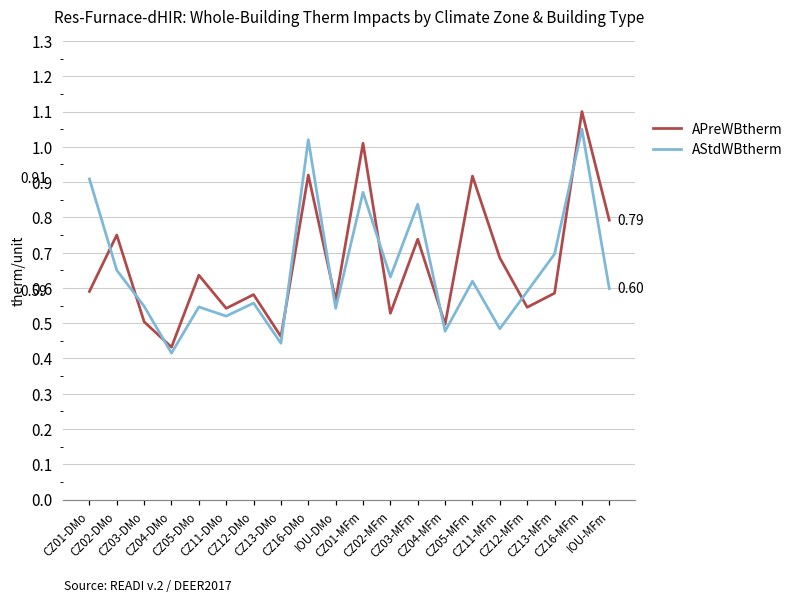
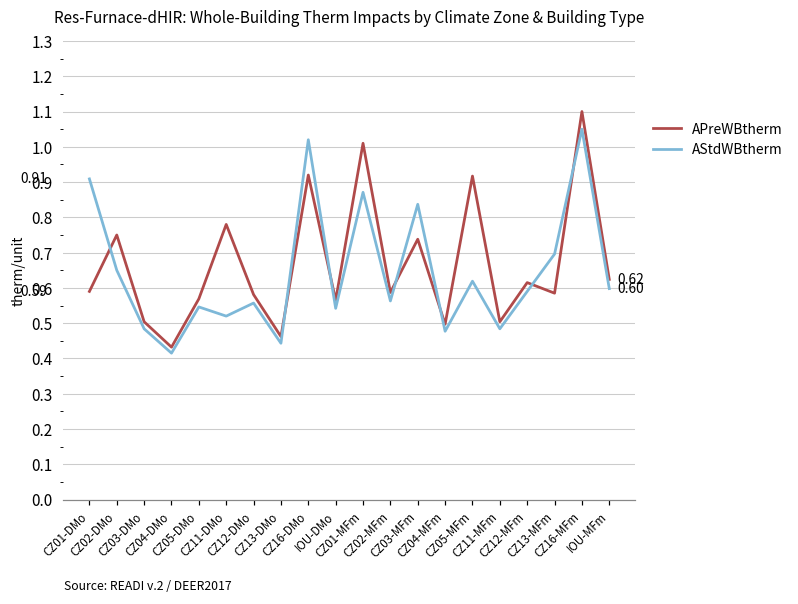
AStdWBtherm, CZ03-DMo: 0.55 -> 0.48
APreWBtherm, CZ05-DMo: 0.64 -> 0.57
APreWBtherm, CZ11-DMo: 0.54 -> 0.78
APreWBtherm, CZ02-MFm: 0.53 -> 0.59
AStdWBtherm, CZ02-MFm: 0.63 -> 0.56
APreWBtherm, CZ11-MFm: 0.69 -> 0.50
APreWBtherm, CZ12-MFm: 0.55 -> 0.62
APreWBtherm, IOU-MFm: 0.79 -> 0.62
